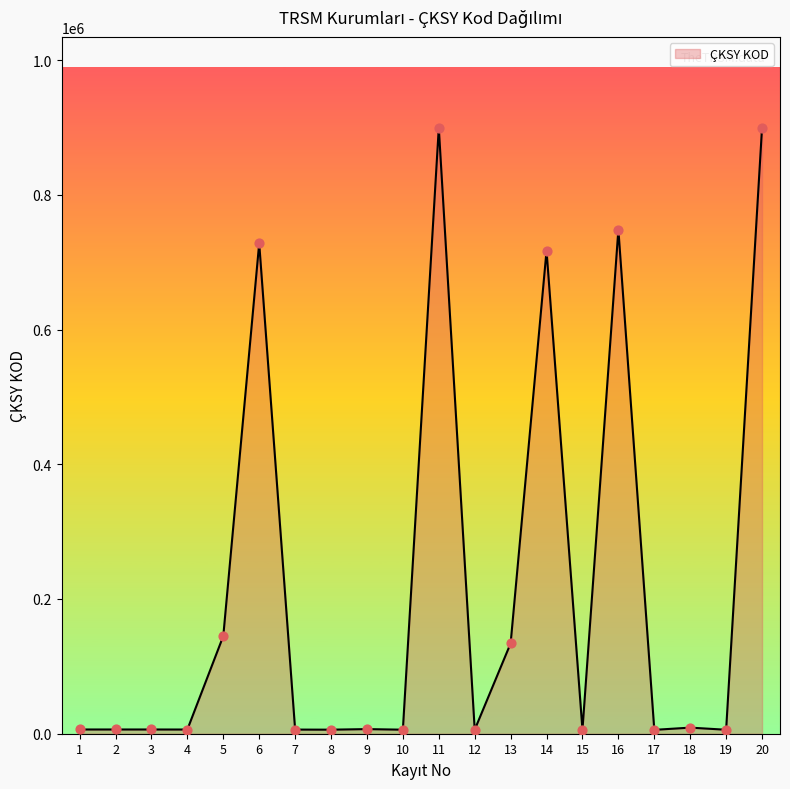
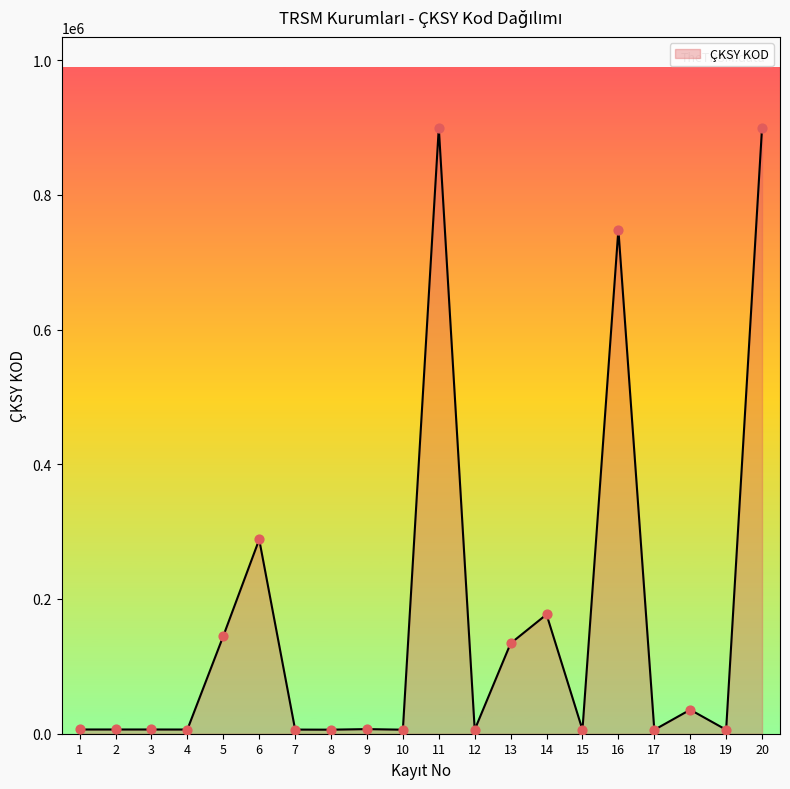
6: 730000 -> 290000
14: 720000 -> 180000
18: 10000 -> 40000
